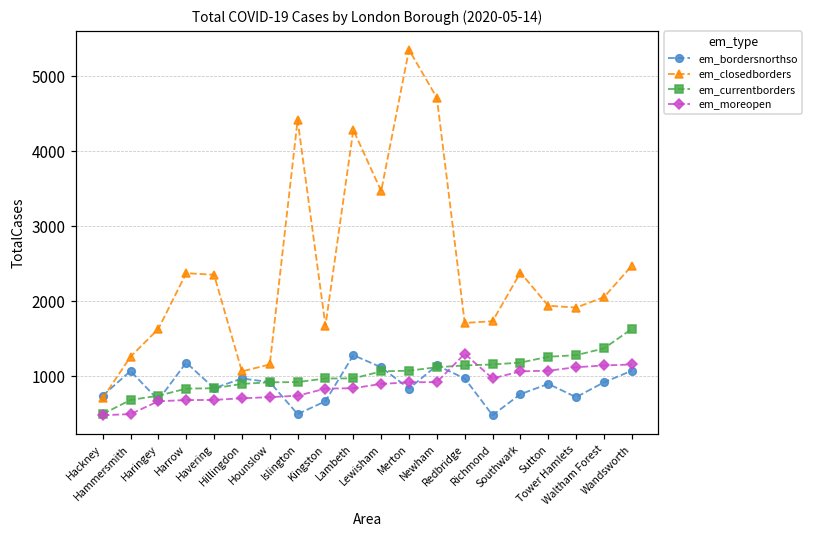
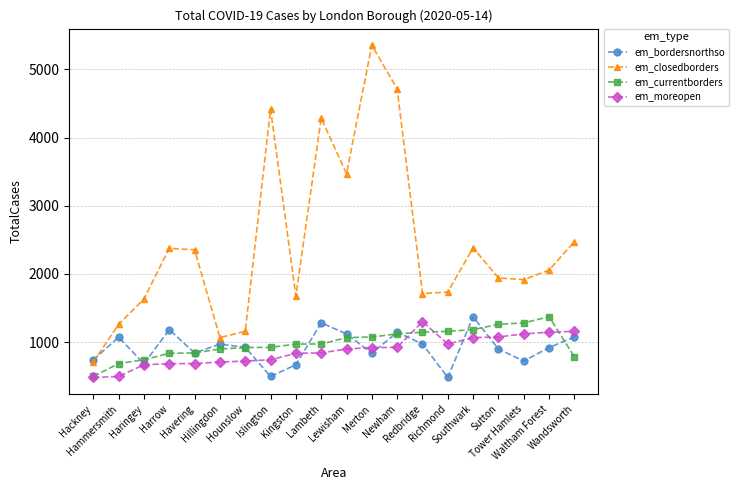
em_bordersnorthso, Southwark: 800 -> 1400
em_currentborders, Wandsworth: 1600 -> 800
